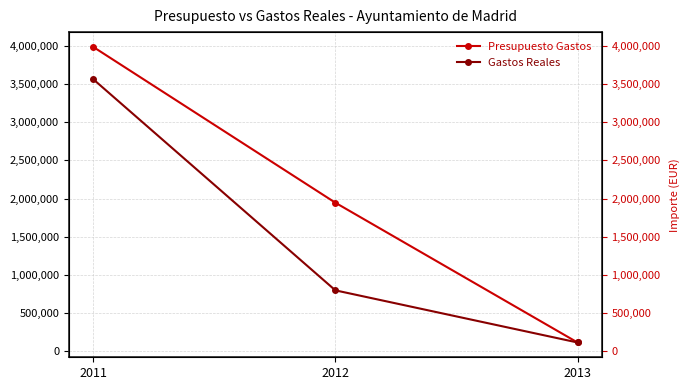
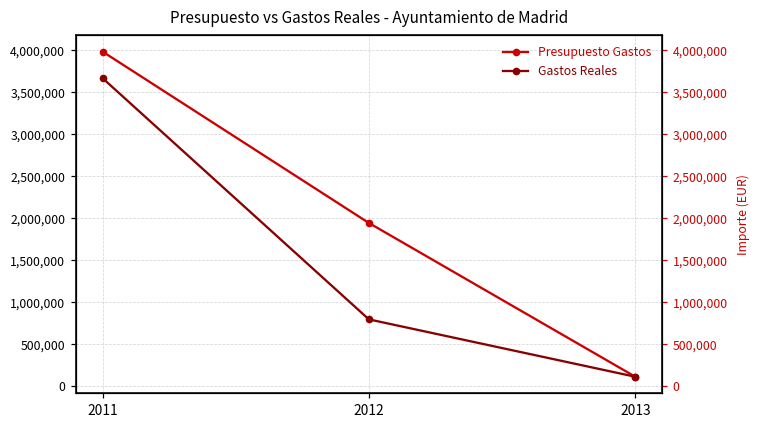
Gastos Reales, 2011: 3,600,000 -> 3,700,000
